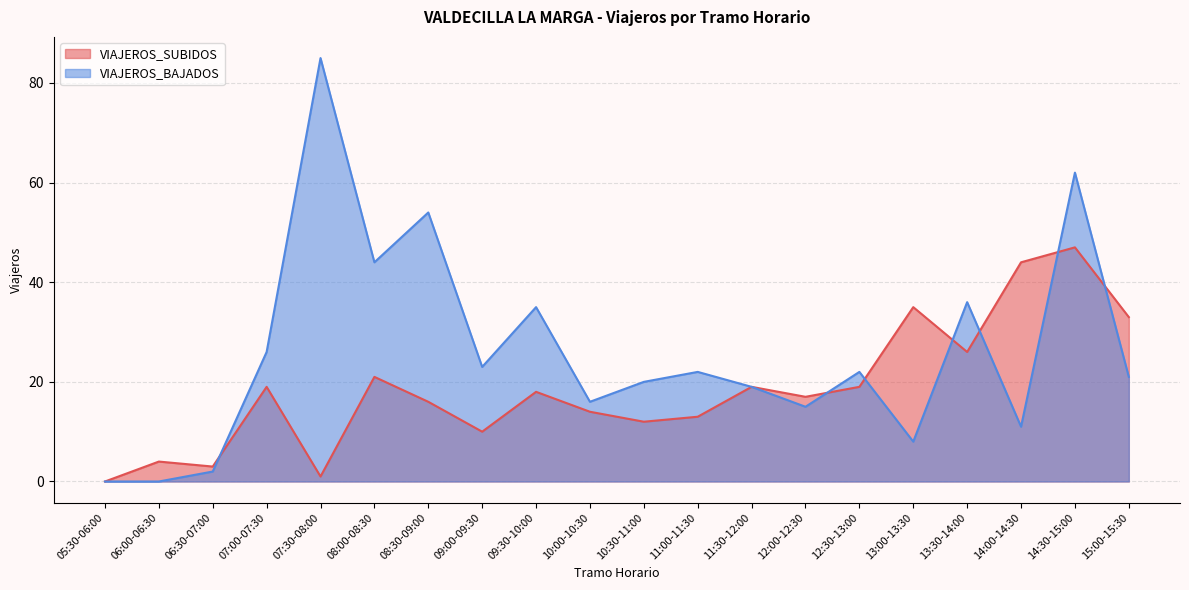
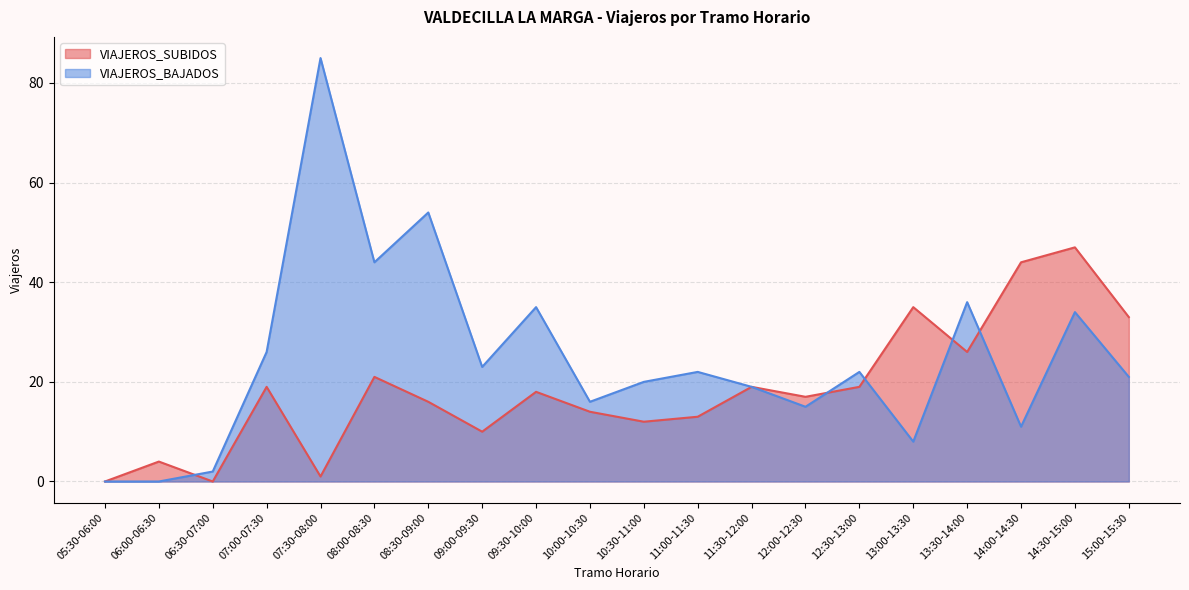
VIAJEROS_SUBIDOS, 06:30-07:00: 3 -> 0
VIAJEROS_BAJADOS, 14:30-15:00: 62 -> 34
